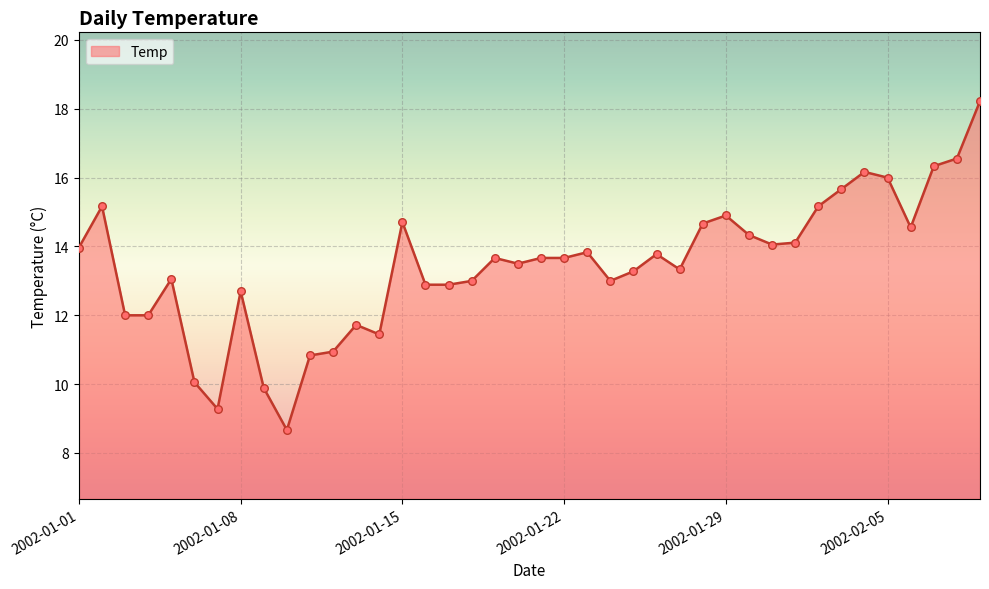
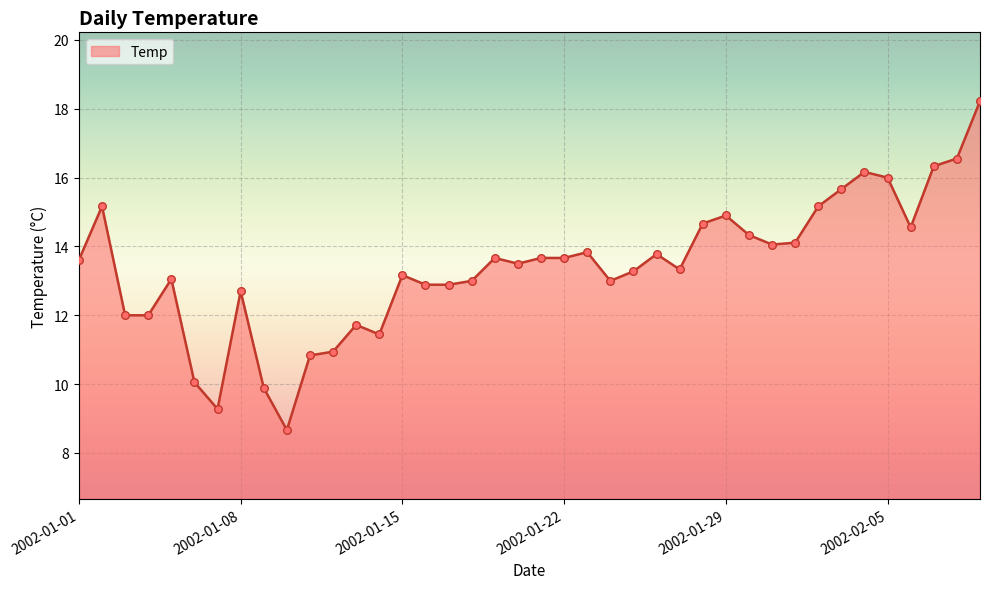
2002-01-01: 14.0 -> 13.6
2002-01-15: 14.7 -> 13.2
